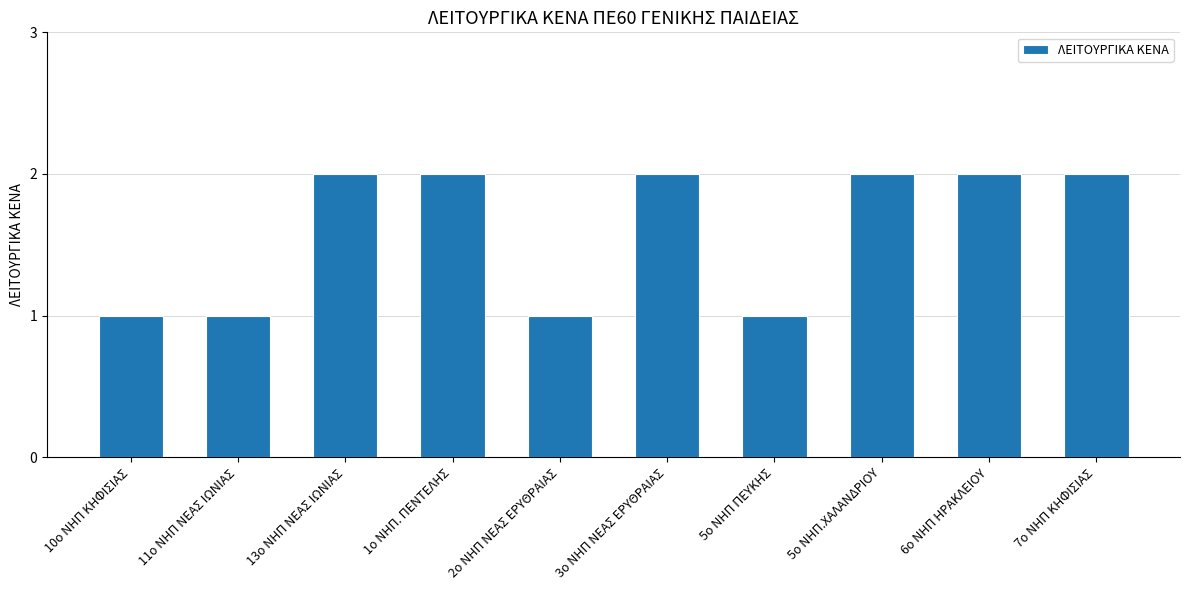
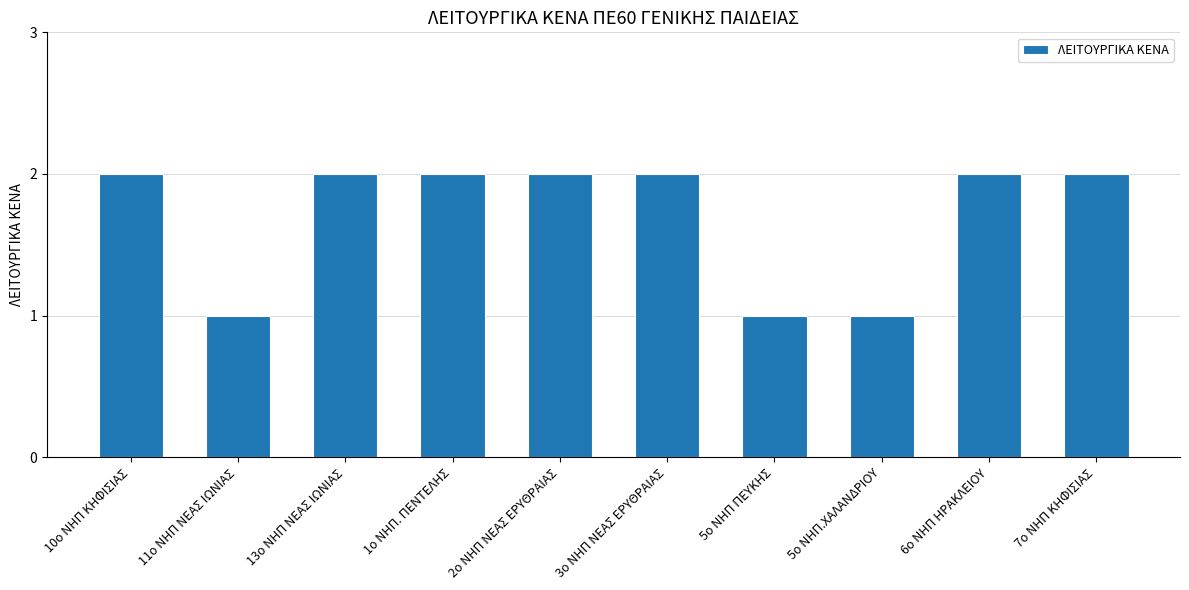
10ο ΝΗΠ ΚΗΦΙΣΙΑΣ: 1 -> 2
2ο ΝΗΠ ΝΕΑΣ ΕΡΥΘΡΑΙΑΣ: 1 -> 2
5ο ΝΗΠ.ΧΑΛΑΝΔΡΙΟΥ: 2 -> 1
